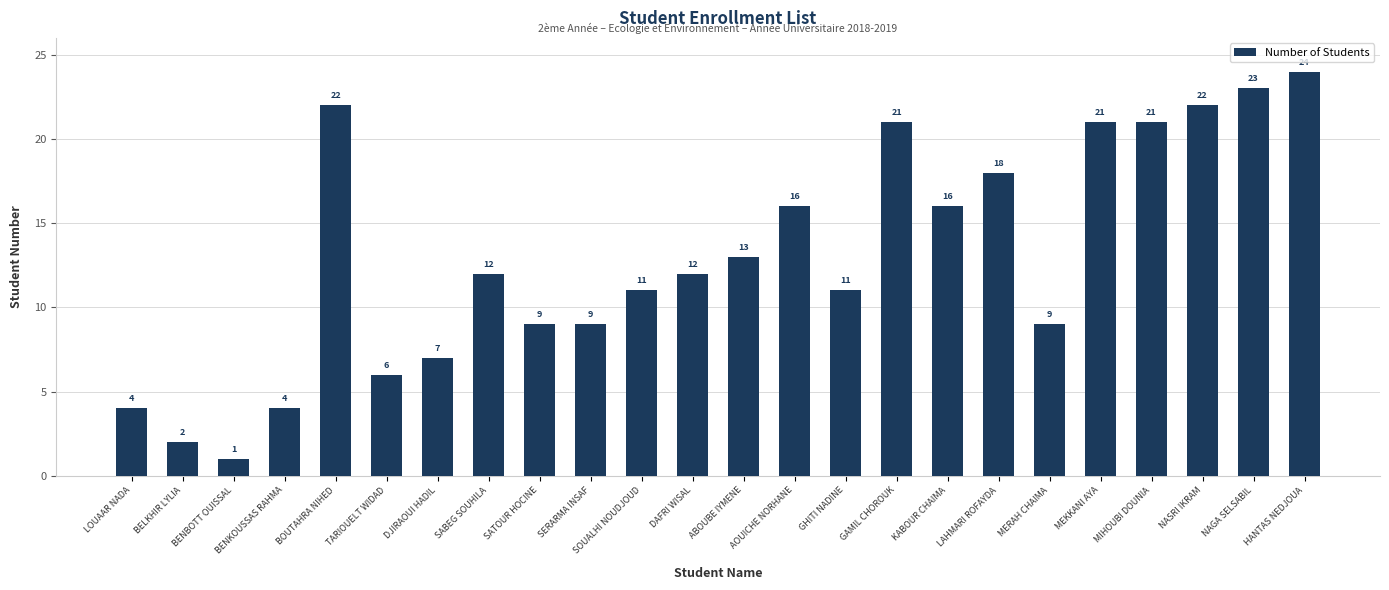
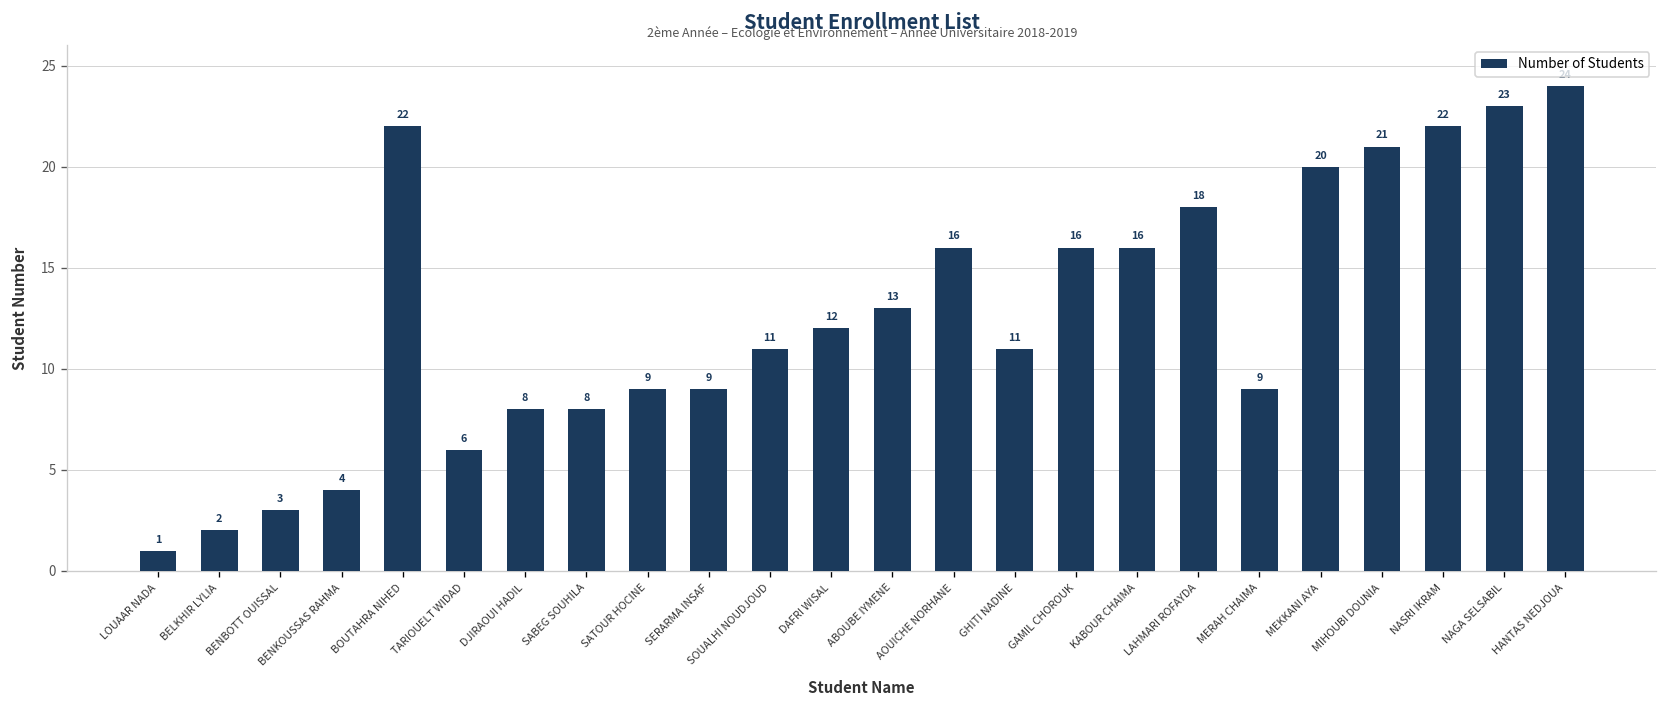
LOUAAR NADA: 4 -> 1
BENBOTT OUISSAL: 1 -> 3
DJIRAOUI HADIL: 7 -> 8
SABEG SOUHILA: 12 -> 8
GAMIL CHOROUK: 21 -> 16
MEKKANI AYA: 21 -> 20
